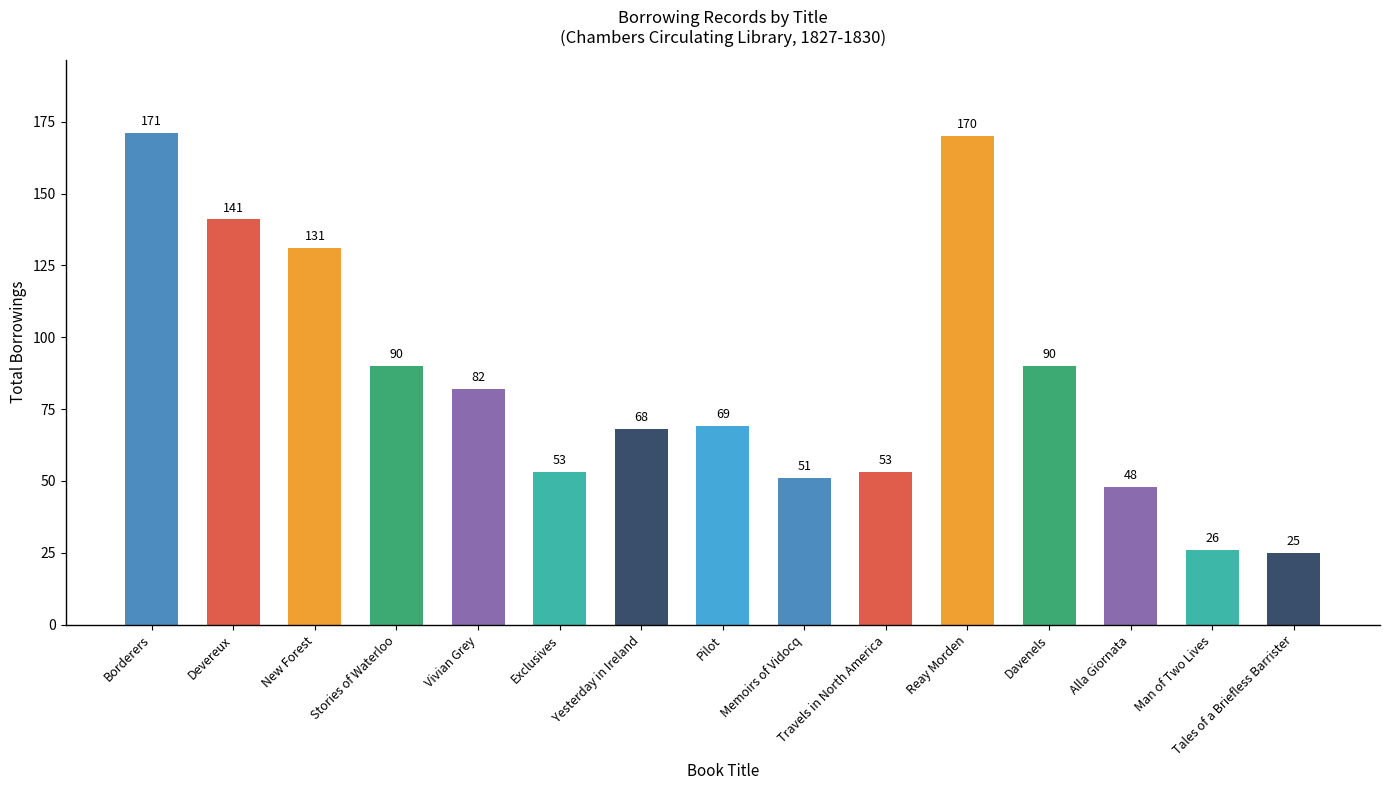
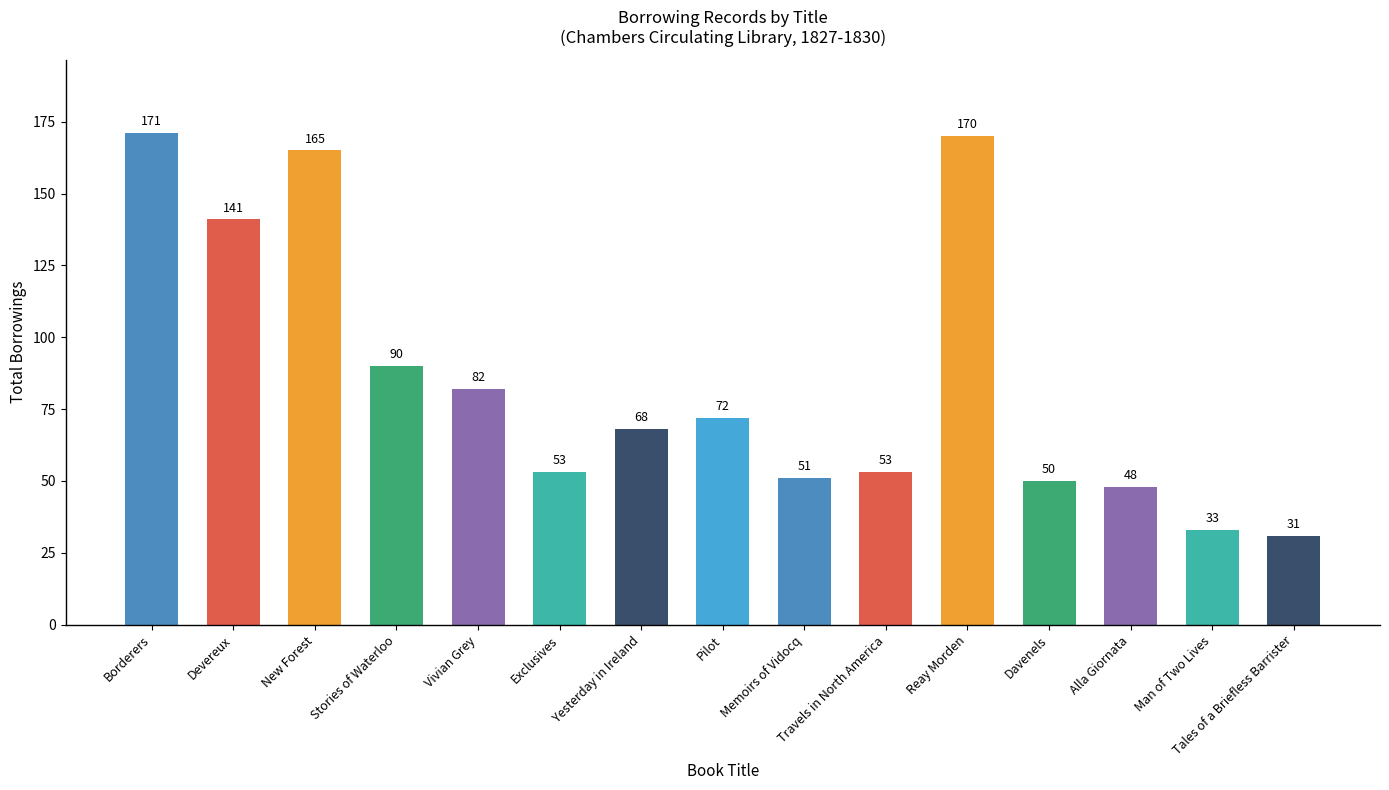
New Forest: 131 -> 165
Pilot: 69 -> 72
Davenels: 90 -> 50
Man of Two Lives: 26 -> 33
Tales of a Briefless Barrister: 25 -> 31
